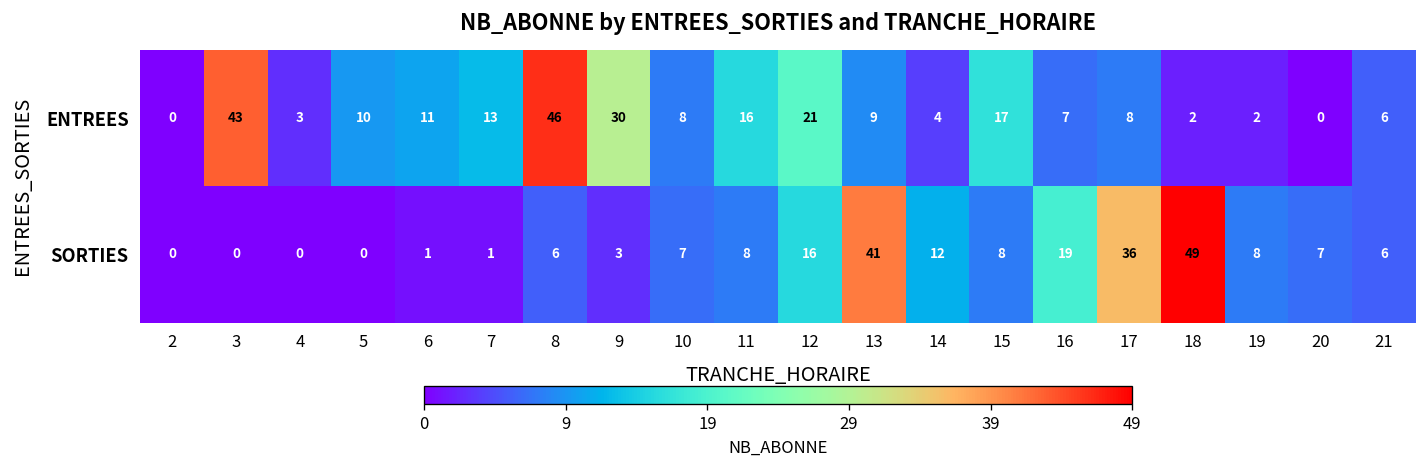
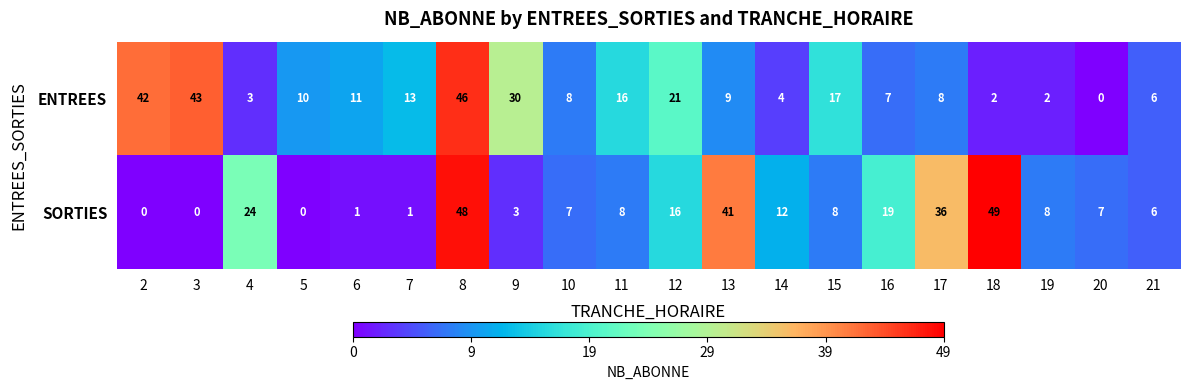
ENTREES, 2: 0 -> 42
SORTIES, 4: 0 -> 24
SORTIES, 8: 6 -> 48
